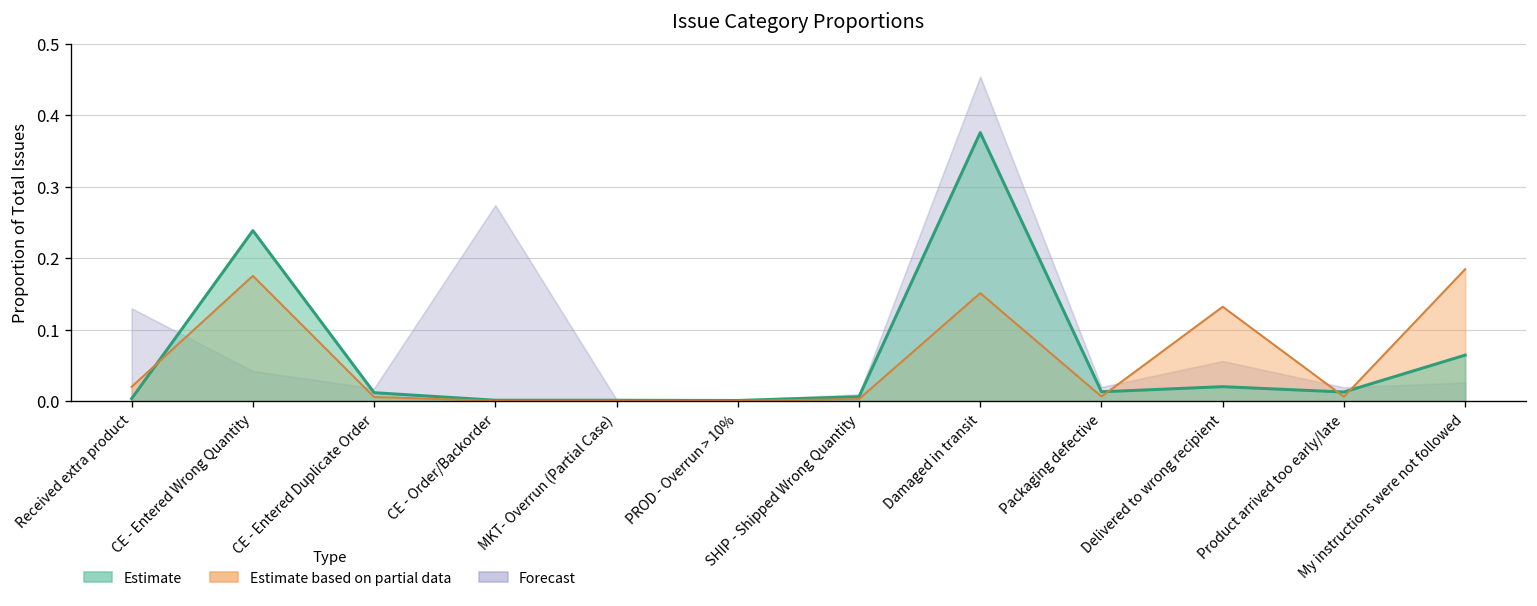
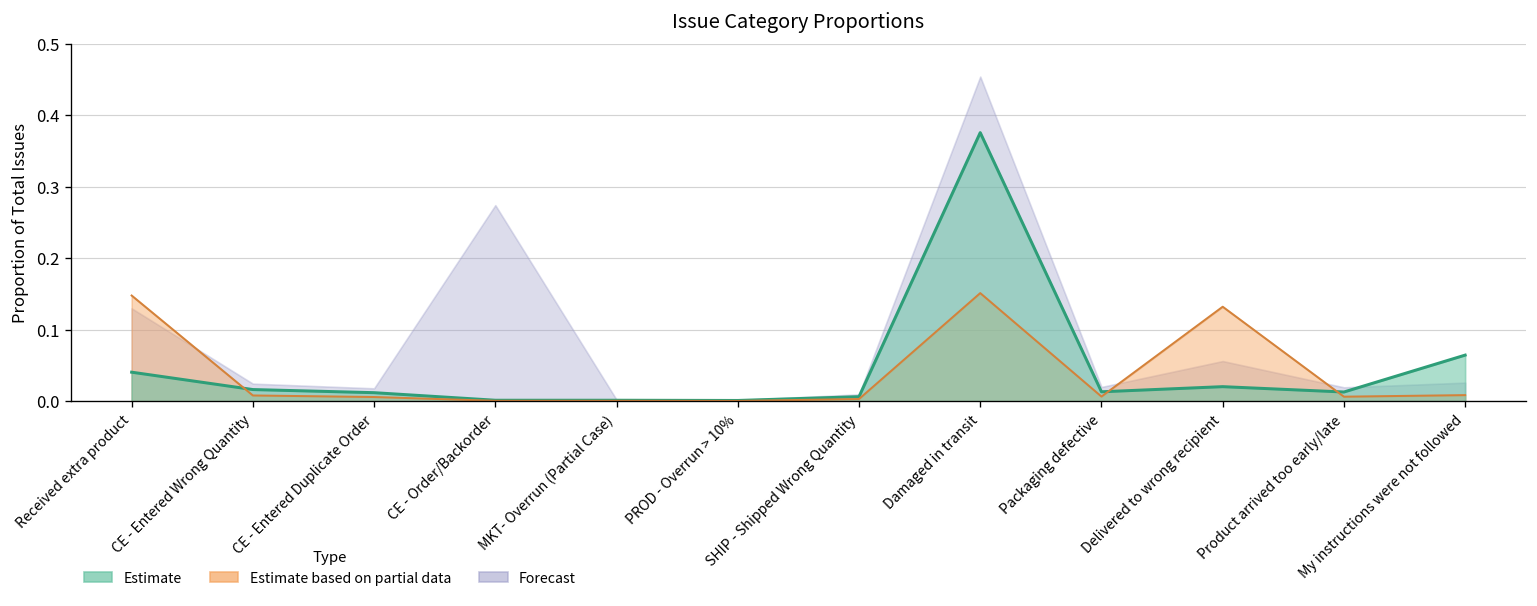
Estimate based on partial data, Received extra product: 0.02 -> 0.15
Estimate, Received extra product: 0.00 -> 0.04
Forecast, CE - Entered Wrong Quantity: 0.04 -> 0.02
Estimate based on partial data, CE - Entered Wrong Quantity: 0.18 -> 0.01
Estimate, CE - Entered Wrong Quantity: 0.24 -> 0.02
Estimate based on partial data, My instructions were not followed: 0.18 -> 0.01
